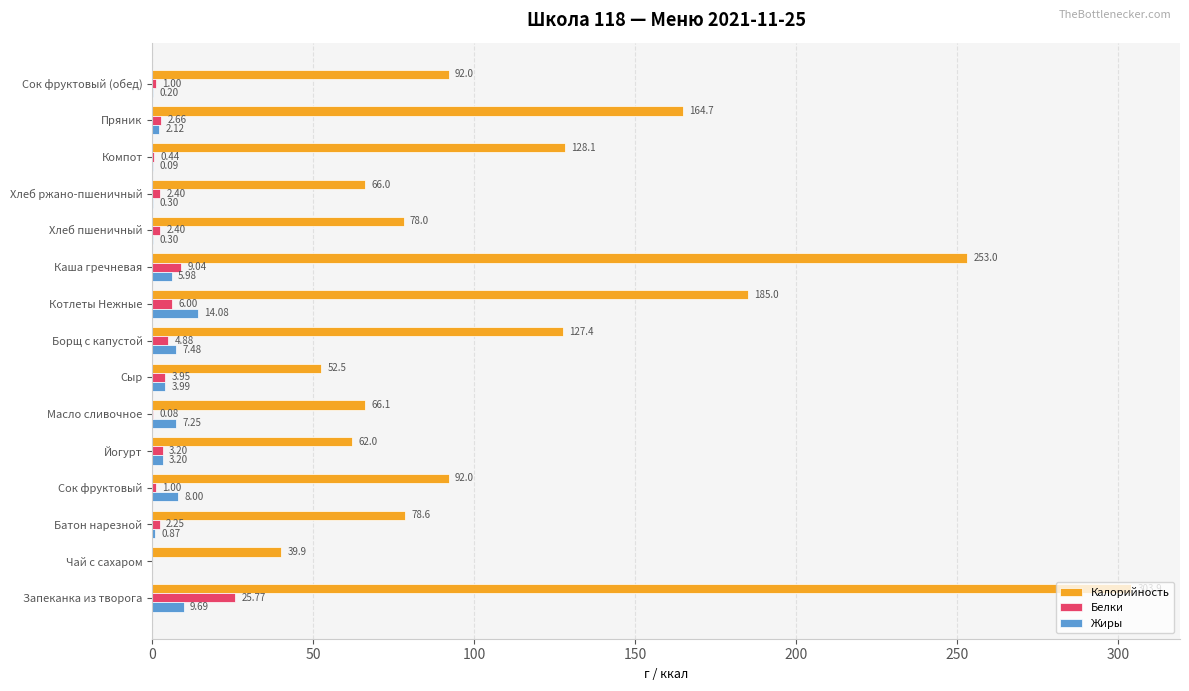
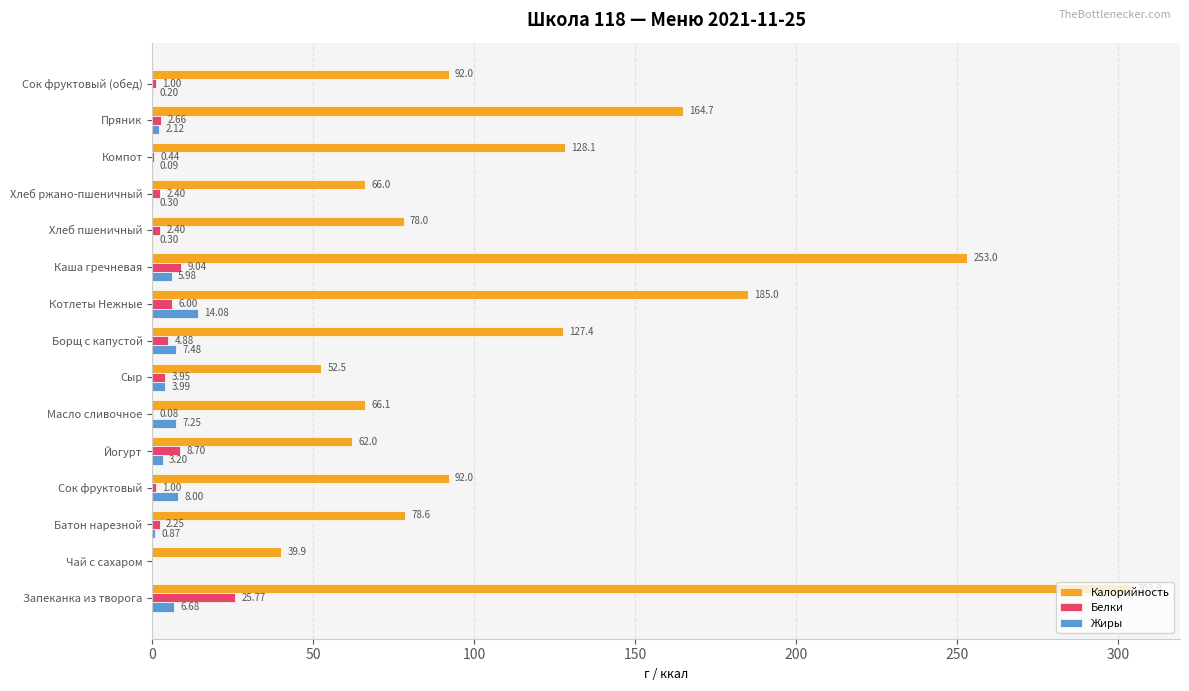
Белки, Йогурт: 3.20 -> 8.70
Жиры, Запеканка из творога: 9.69 -> 6.68
